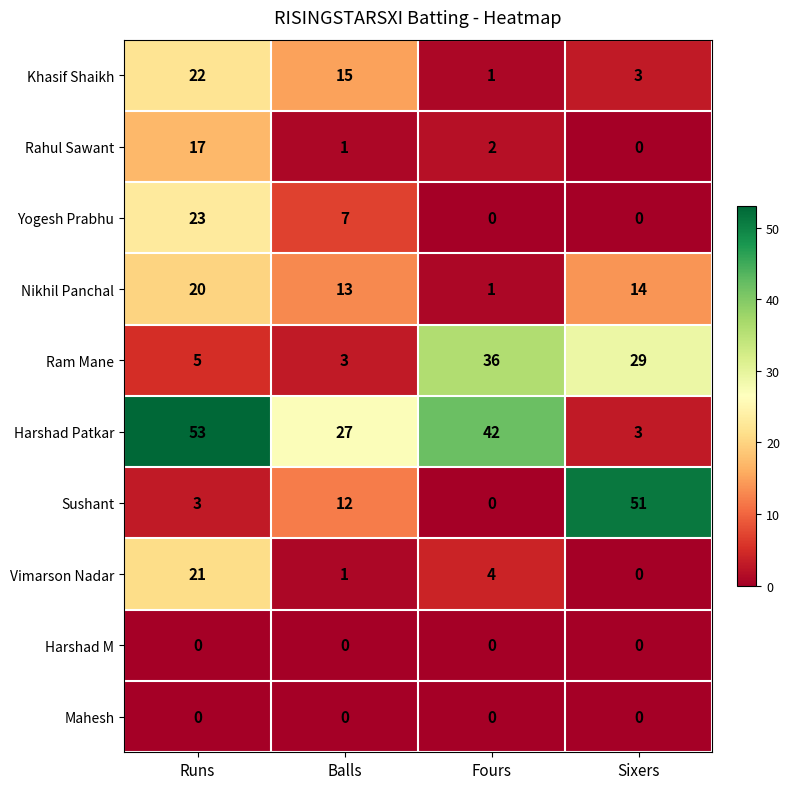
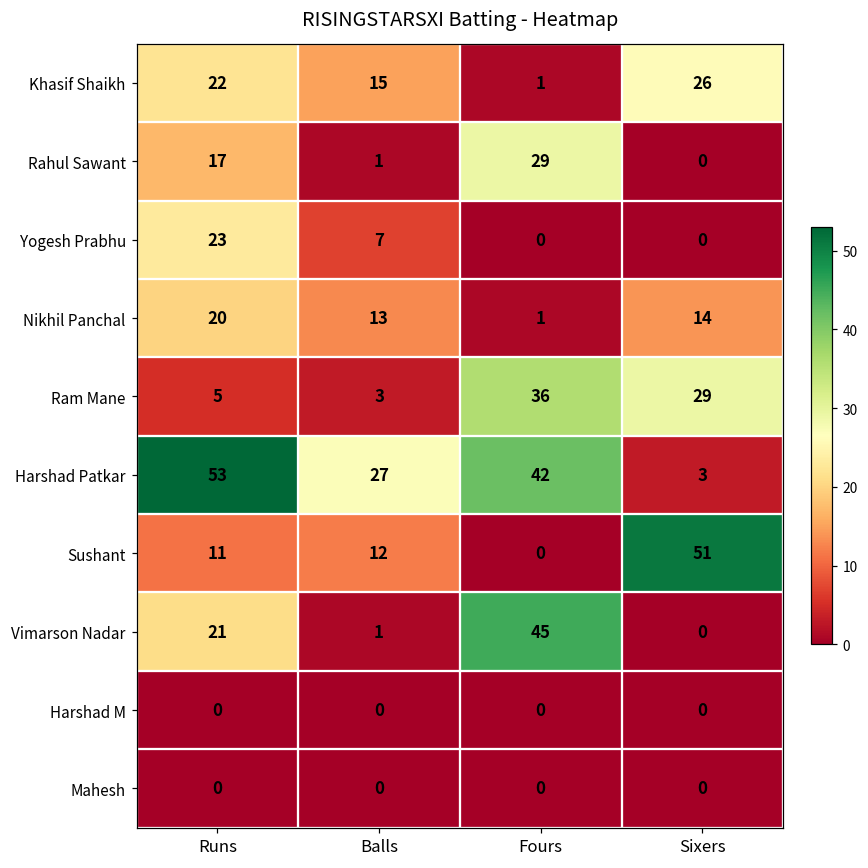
Khasif Shaikh, Sixers: 3 -> 26
Rahul Sawant, Fours: 2 -> 29
Sushant, Runs: 3 -> 11
Vimarson Nadar, Fours: 4 -> 45
